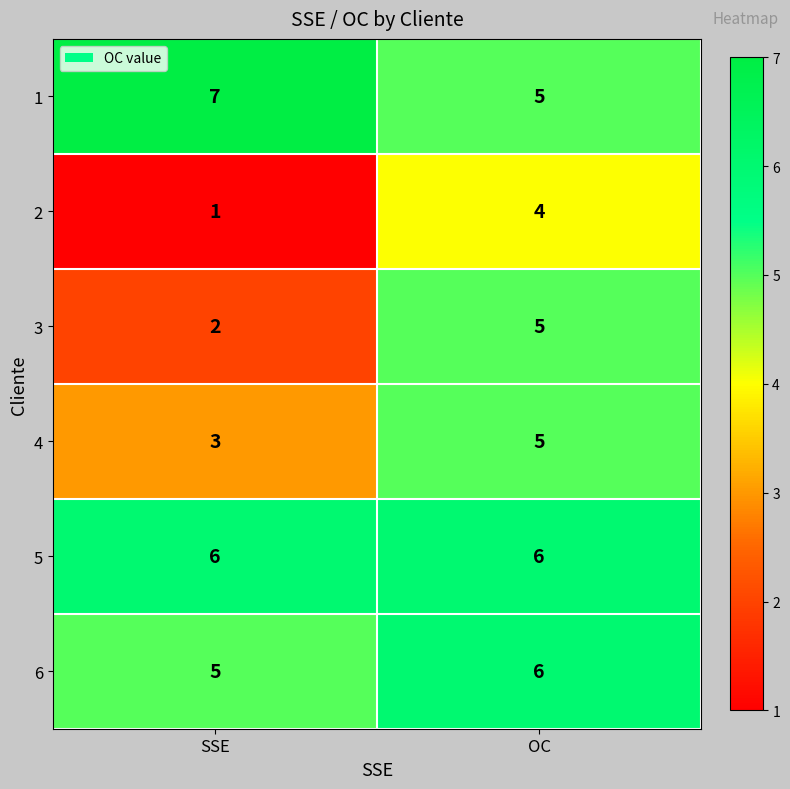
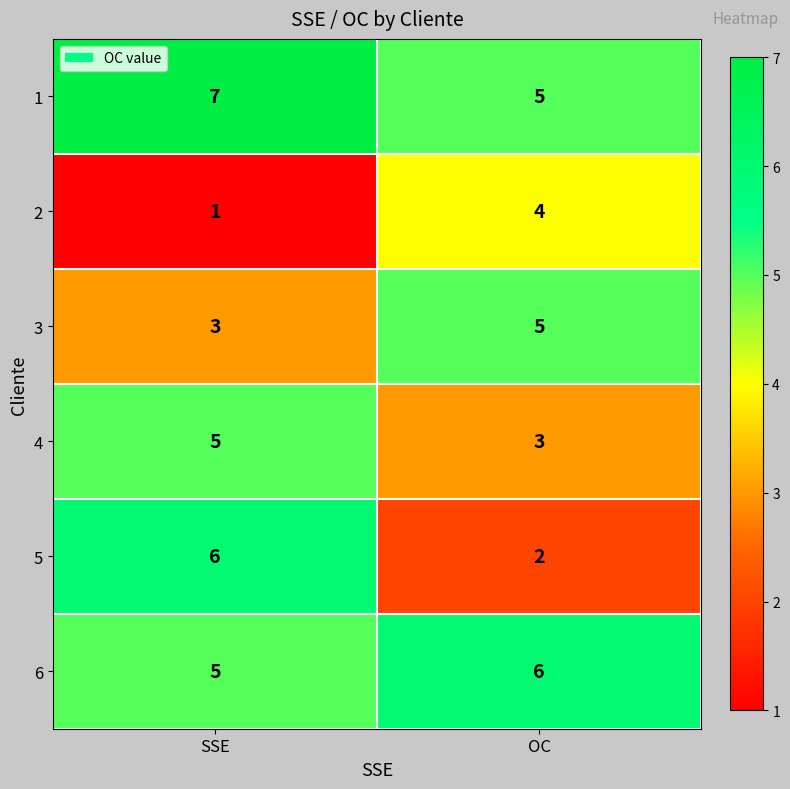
3, SSE: 2 -> 3
4, SSE: 3 -> 5
4, OC: 5 -> 3
5, OC: 6 -> 2
